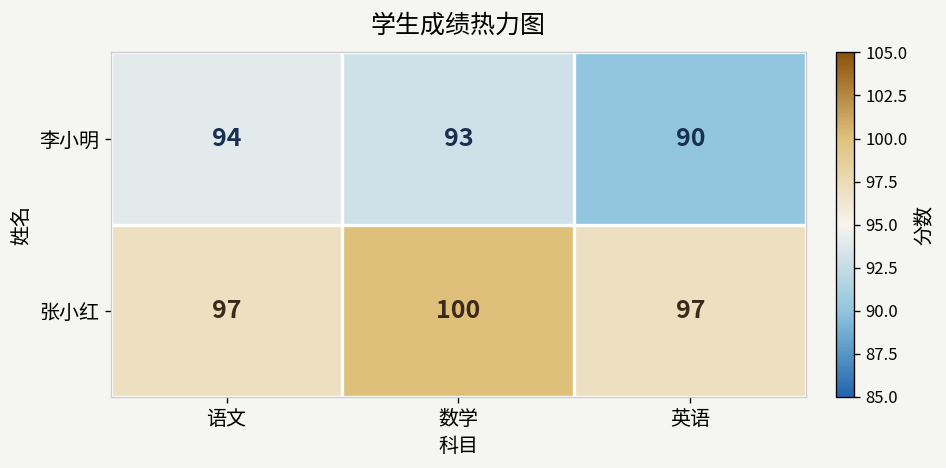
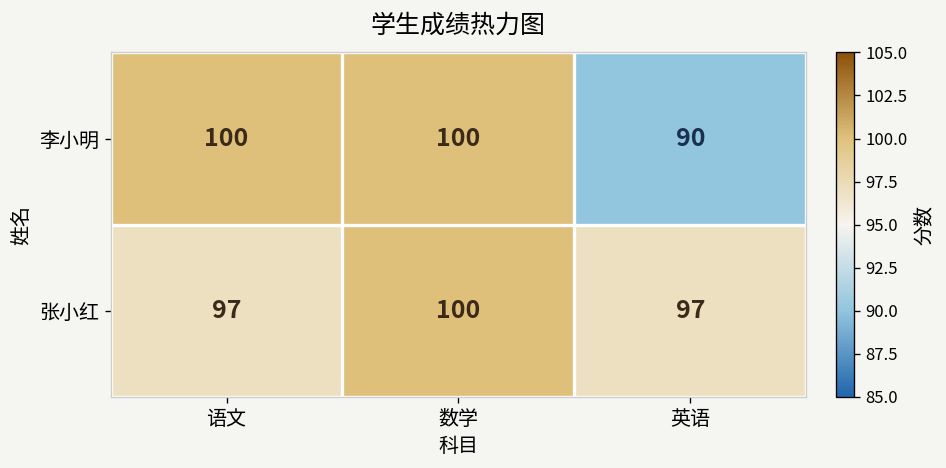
李小明, 语文: 94 -> 100
李小明, 数学: 93 -> 100
